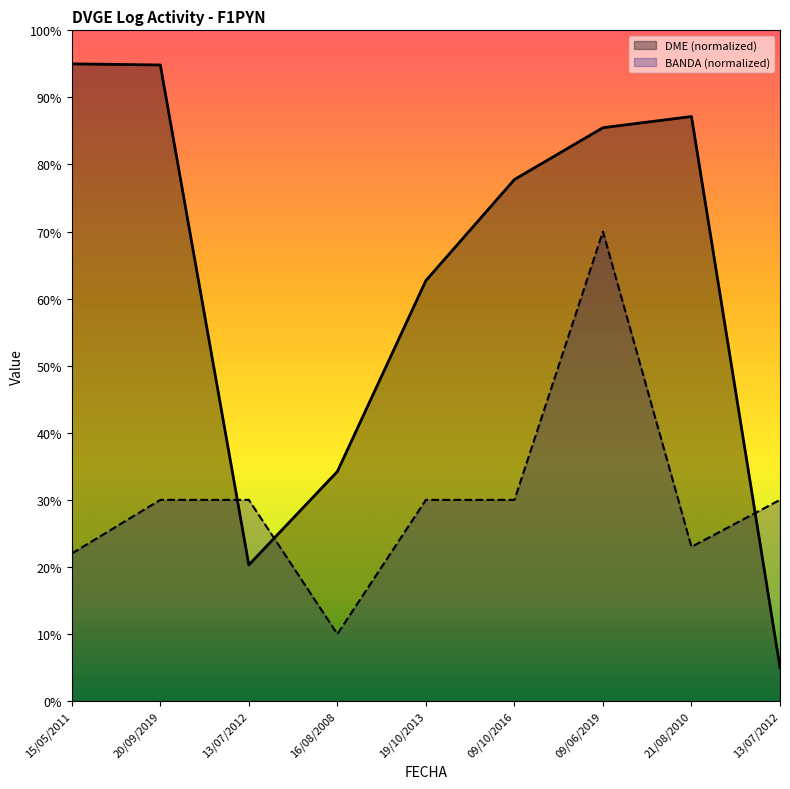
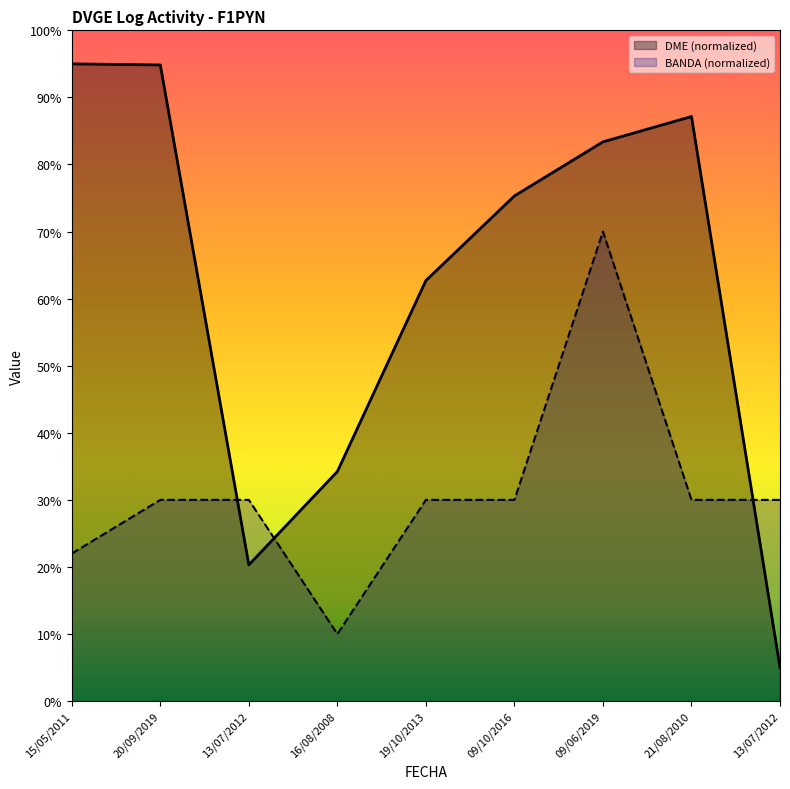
DME (normalized), 09/10/2016: 78% -> 75%
DME (normalized), 09/06/2019: 85% -> 83%
BANDA (normalized), 21/08/2010: 23% -> 30%
